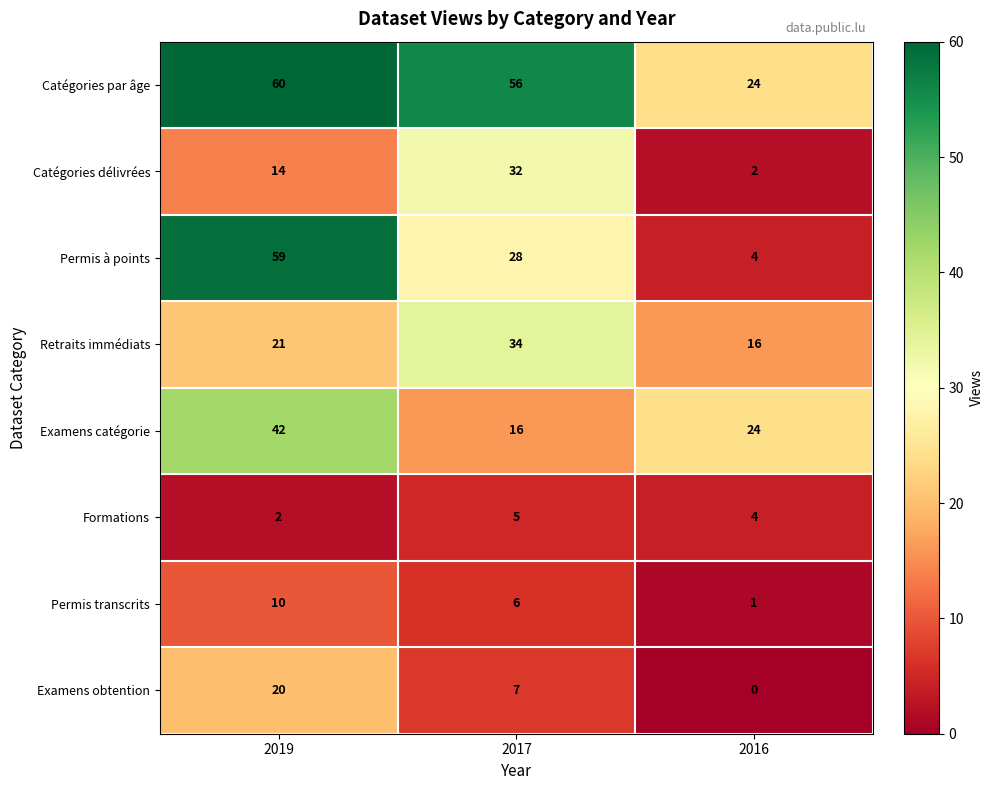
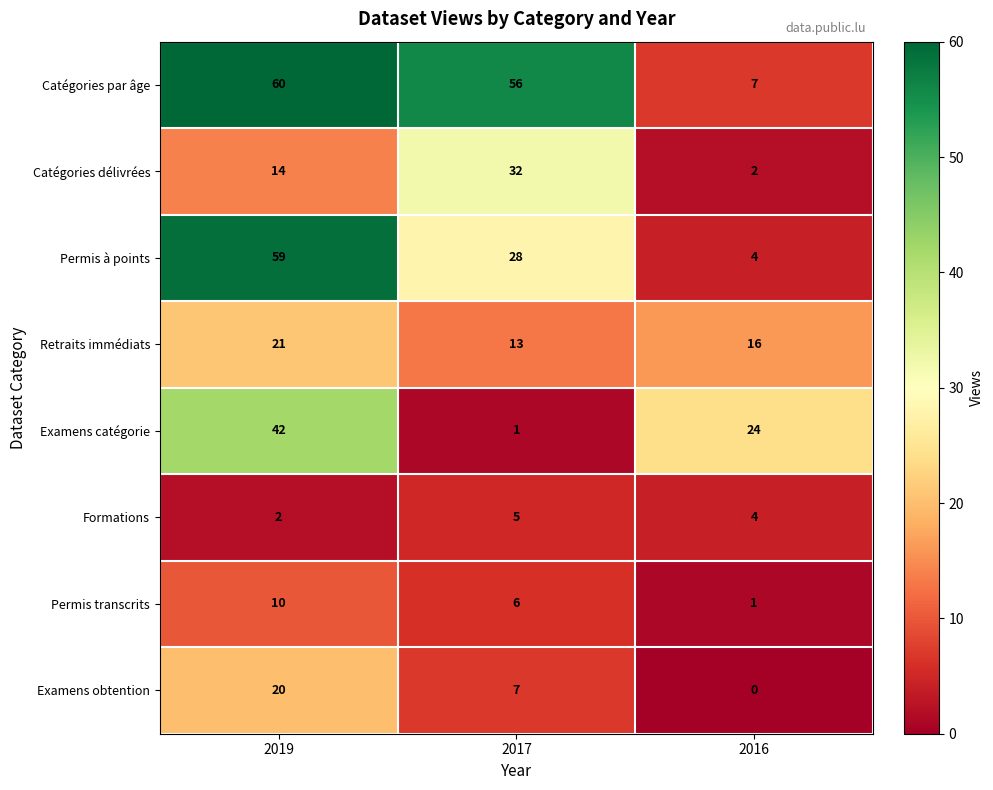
Catégories par âge, 2016: 24 -> 7
Retraits immédiats, 2017: 34 -> 13
Examens catégorie, 2017: 16 -> 1
